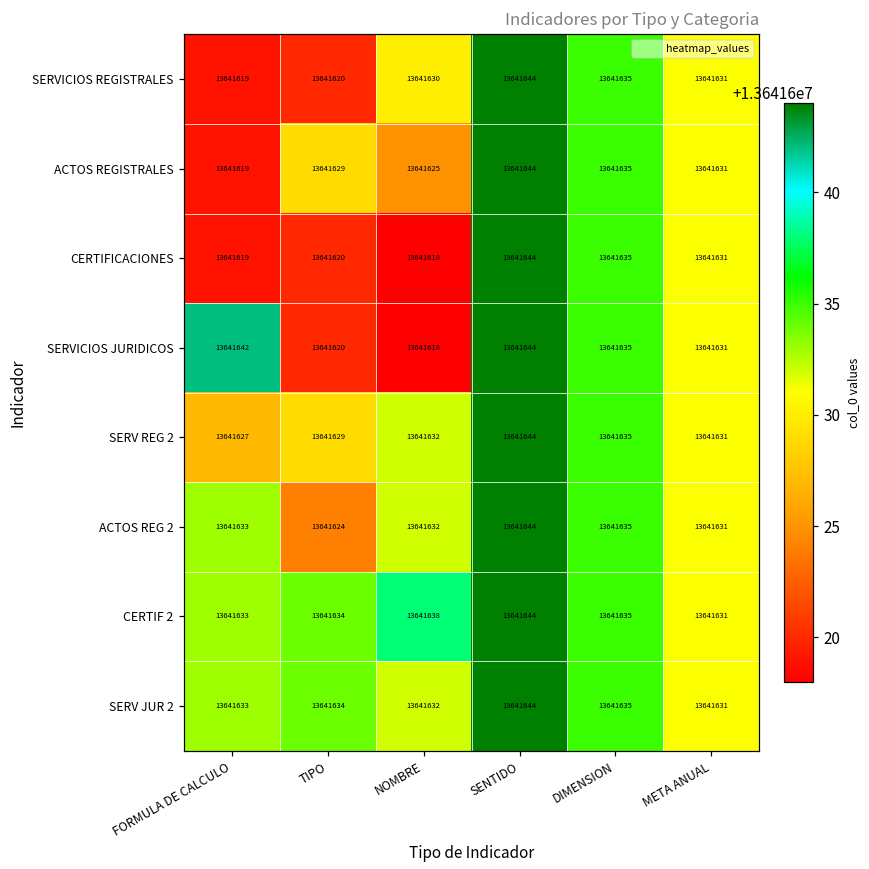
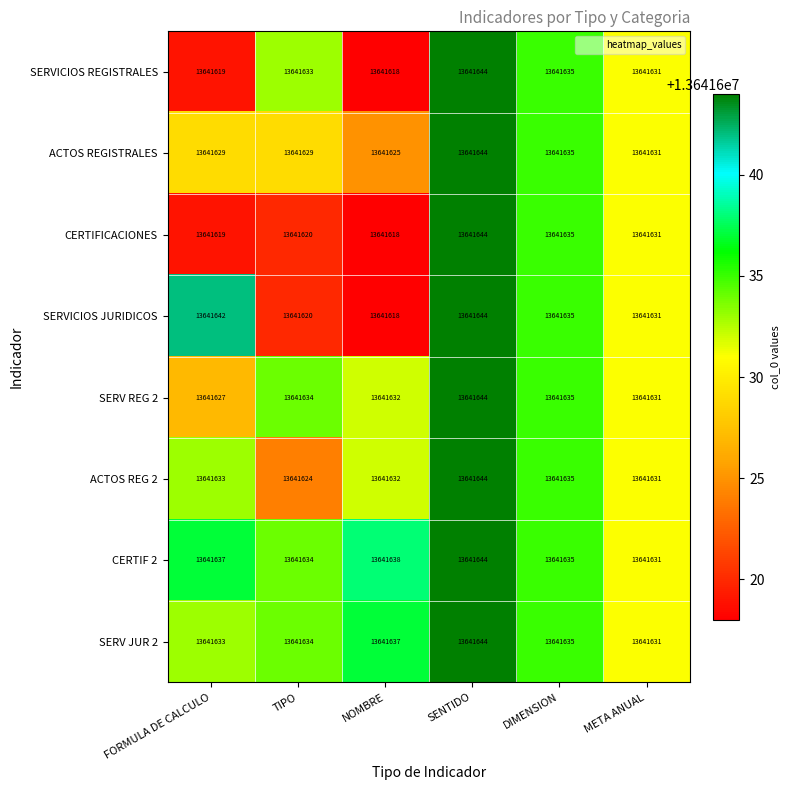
SERVICIOS REGISTRALES, TIPO: 13641620 -> 13641633
SERVICIOS REGISTRALES, NOMBRE: 13641630 -> 13641618
ACTOS REGISTRALES, FORMULA DE CALCULO: 13641619 -> 13641629
SERV REG 2, TIPO: 13641629 -> 13641634
CERTIF 2, FORMULA DE CALCULO: 13641633 -> 13641637
SERV JUR 2, NOMBRE: 13641632 -> 13641637
